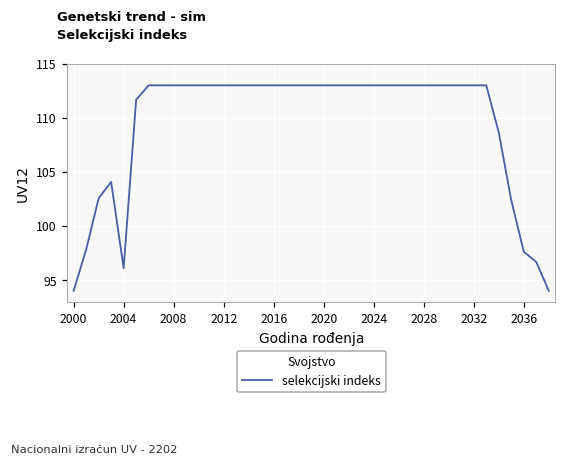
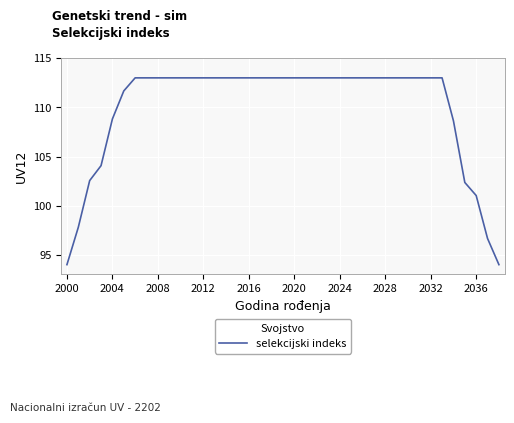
2004: 96 -> 109
2036: 98 -> 101
